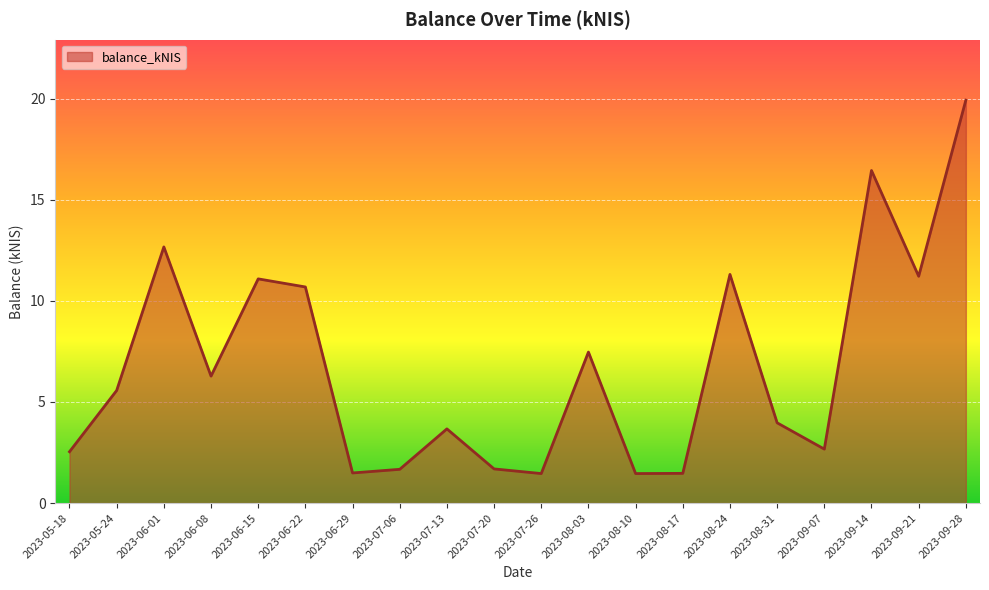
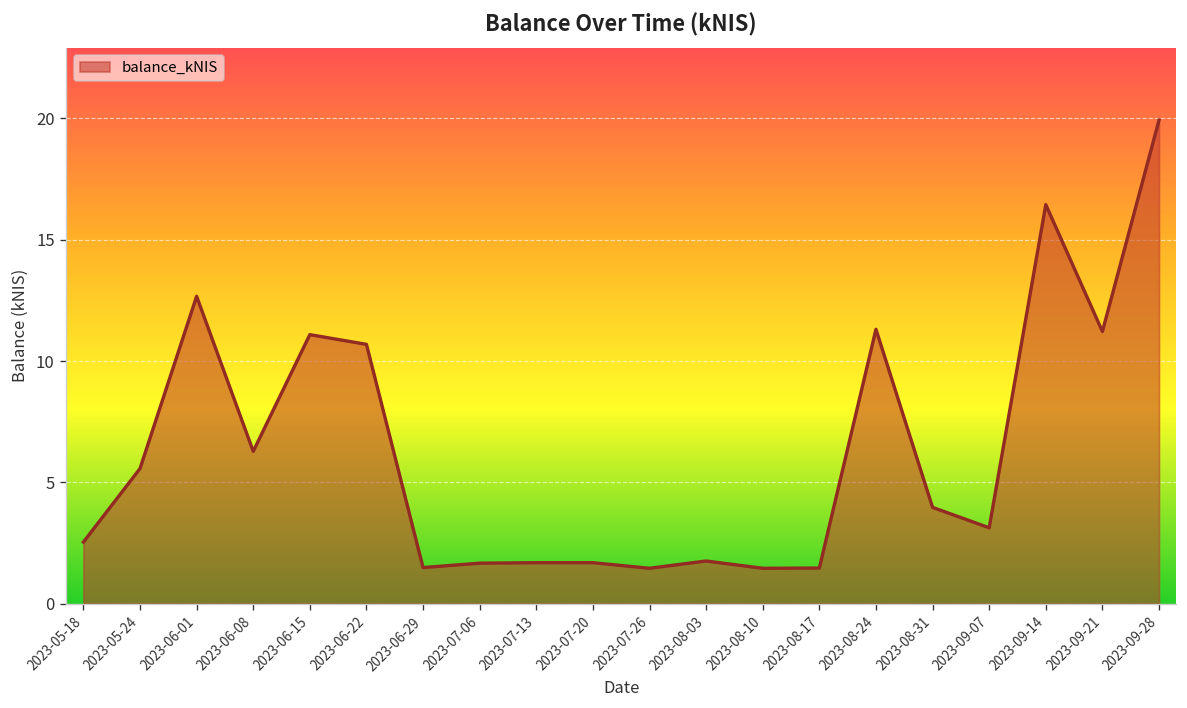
2023-07-13: 3.7 -> 1.7
2023-08-03: 7.5 -> 1.8
2023-09-07: 2.7 -> 3.1
